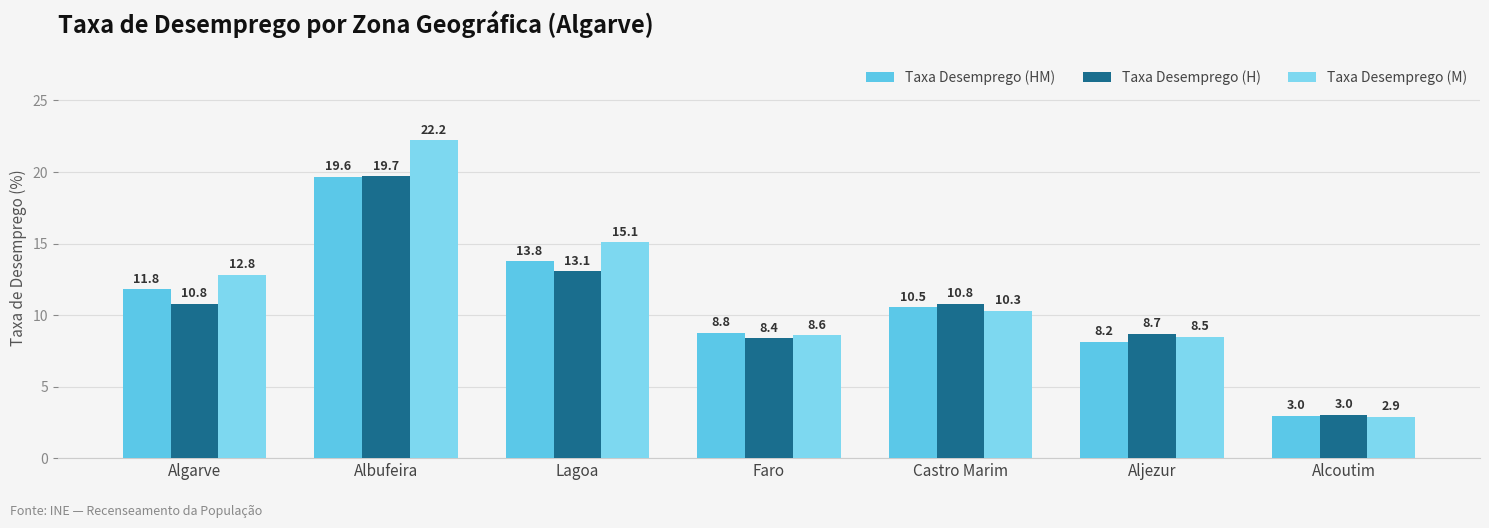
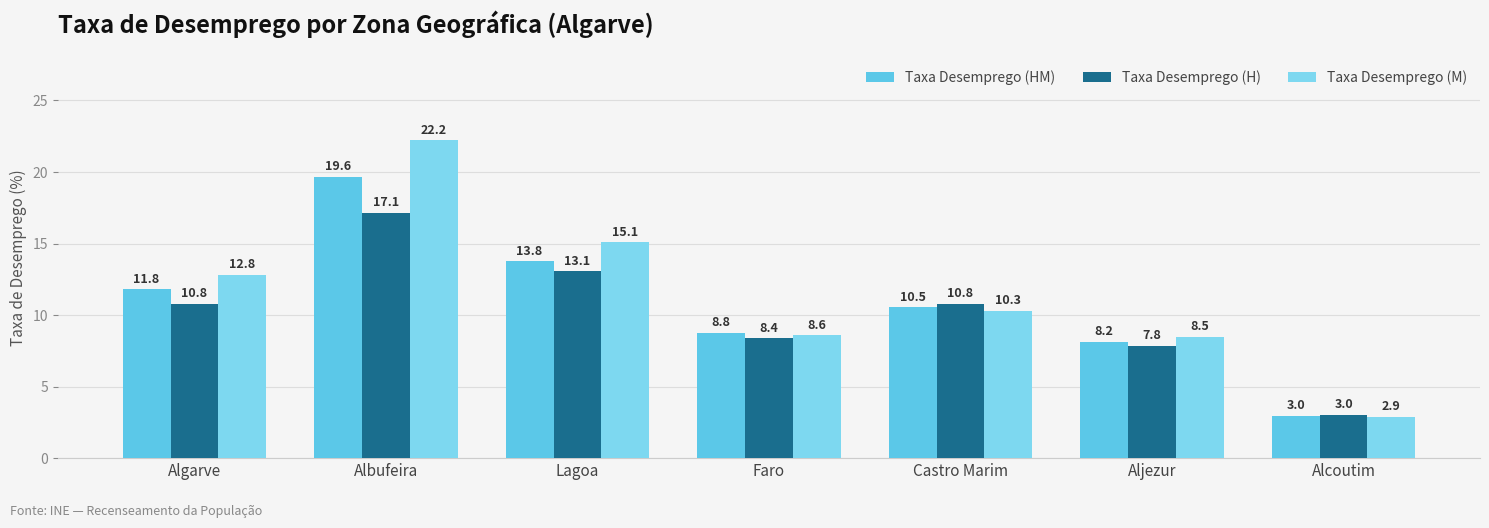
Taxa Desemprego (H), Albufeira: 19.7 -> 17.1
Taxa Desemprego (H), Aljezur: 8.7 -> 7.8
